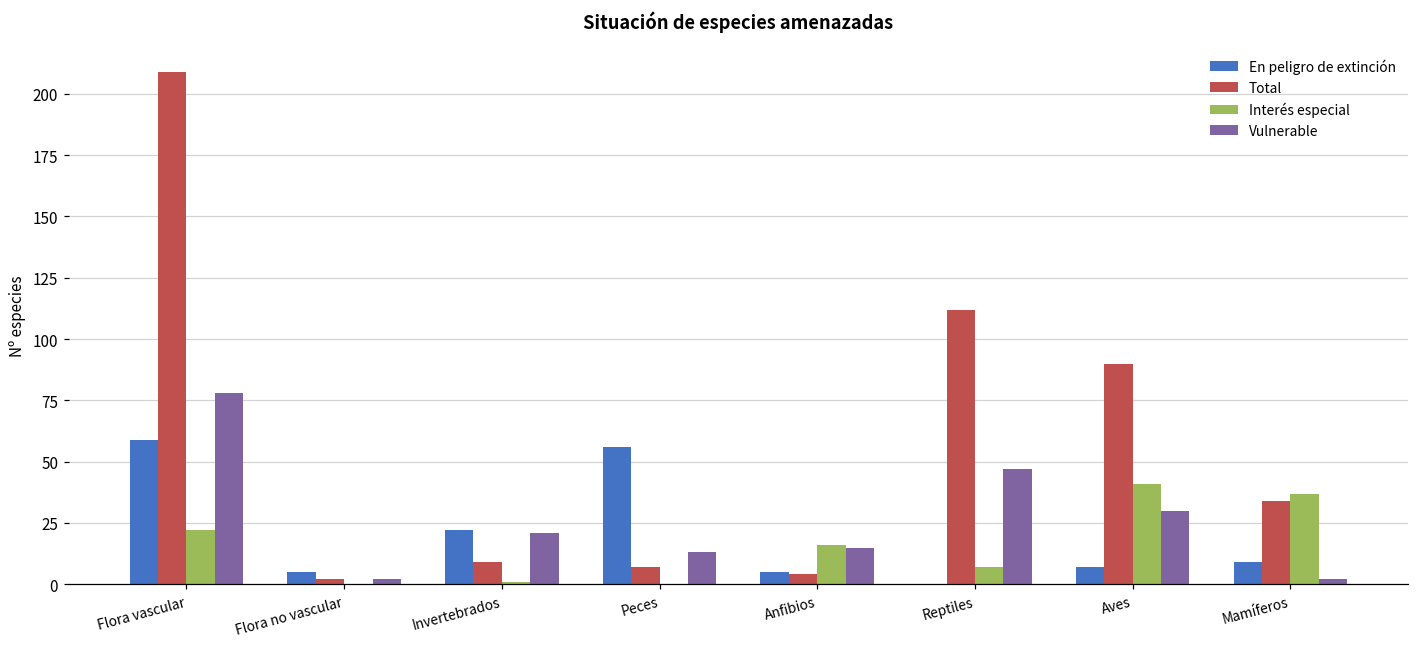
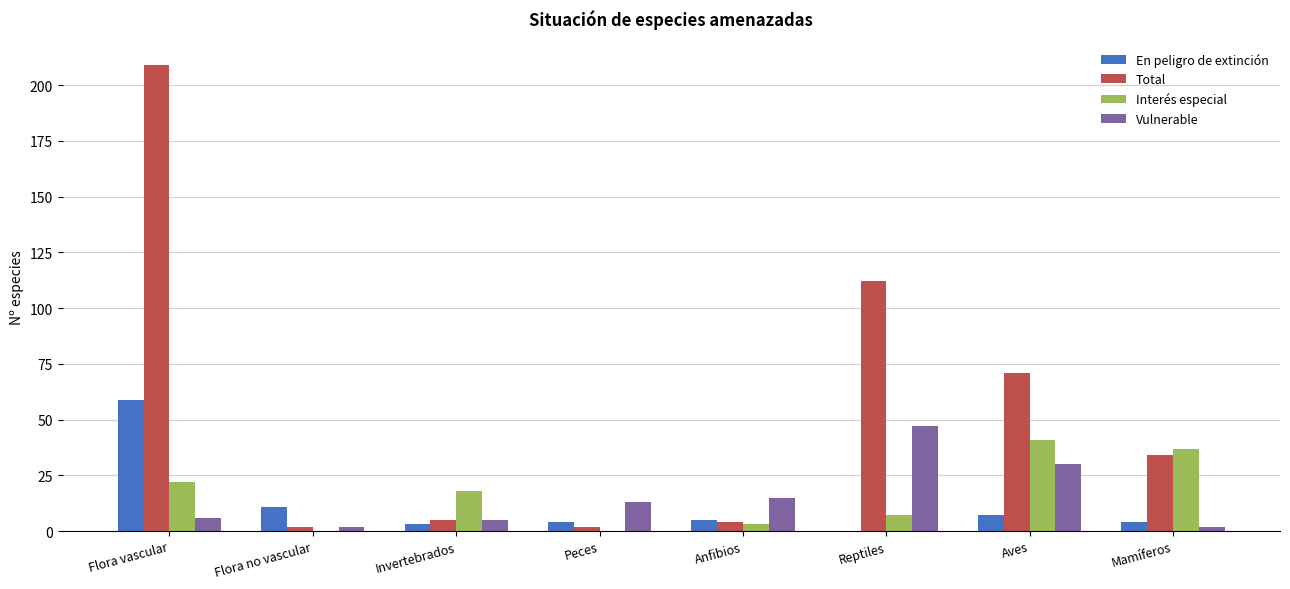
Vulnerable, Flora vascular: 78 -> 6
En peligro de extinción, Flora no vascular: 5 -> 11
En peligro de extinción, Invertebrados: 22 -> 3
Total, Invertebrados: 9 -> 5
Interés especial, Invertebrados: 1 -> 18
Vulnerable, Invertebrados: 21 -> 5
En peligro de extinción, Peces: 56 -> 4
Total, Peces: 7 -> 2
Interés especial, Anfibios: 16 -> 3
Total, Aves: 90 -> 71
En peligro de extinción, Mamíferos: 9 -> 4
